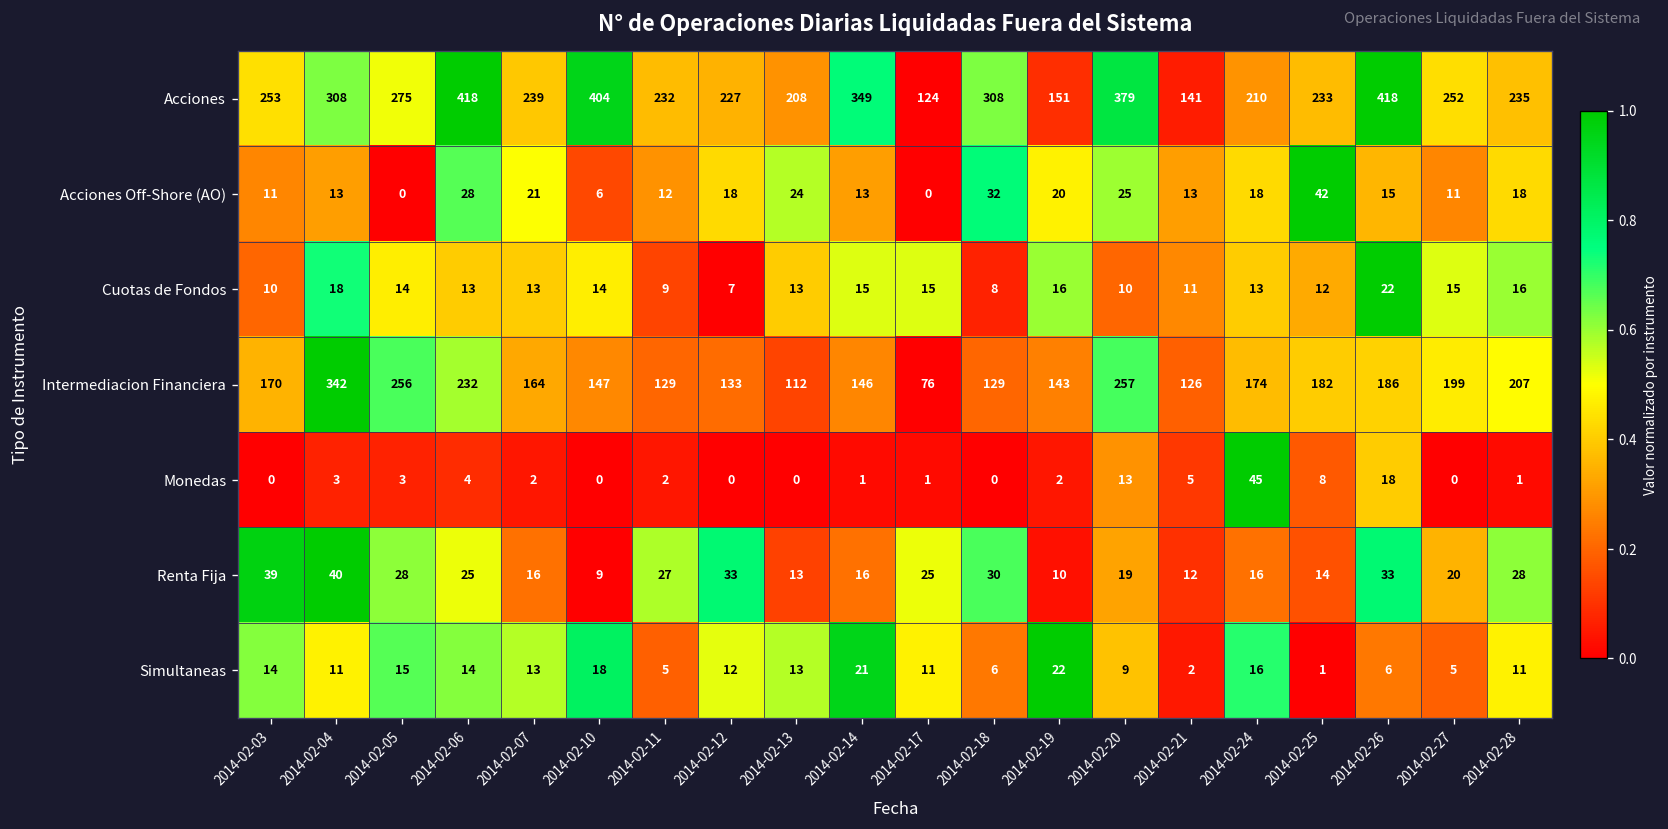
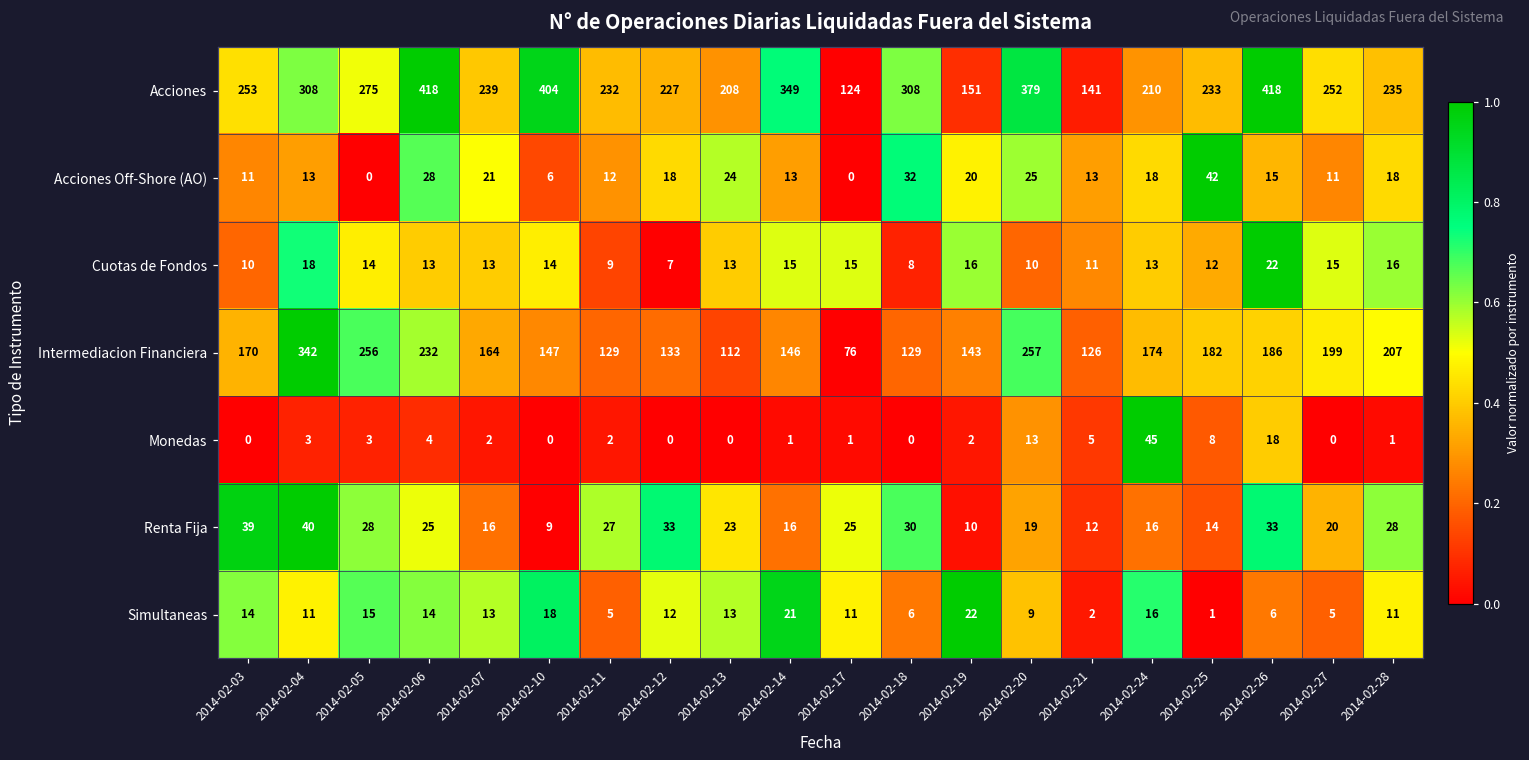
Renta Fija, 2014-02-13: 13 -> 23
